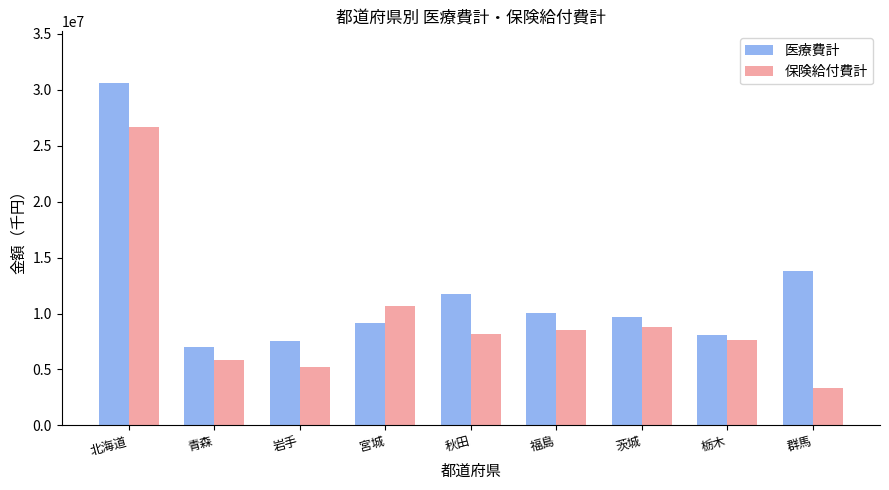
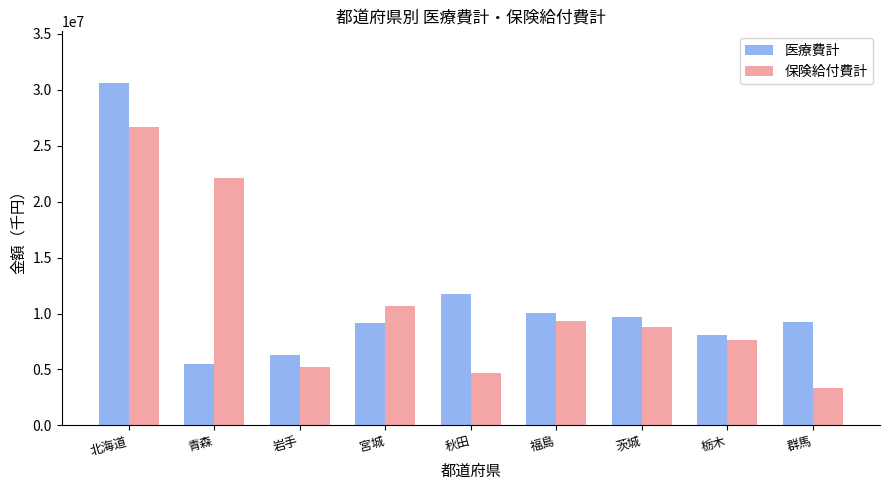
医療費計, 青森: 7000000 -> 5500000
保険給付費計, 青森: 5800000 -> 22100000
医療費計, 岩手: 7500000 -> 6300000
保険給付費計, 秋田: 8100000 -> 4700000
保険給付費計, 福島: 8600000 -> 9300000
医療費計, 群馬: 13800000 -> 9200000
